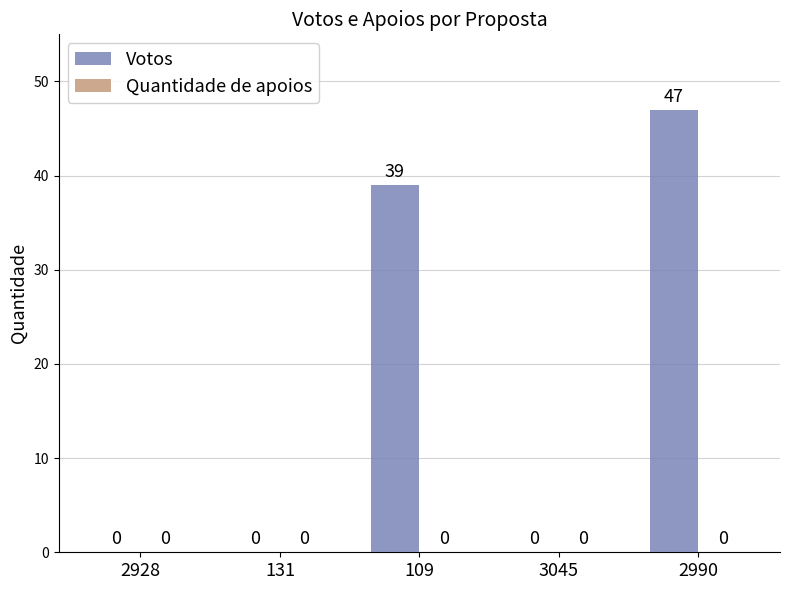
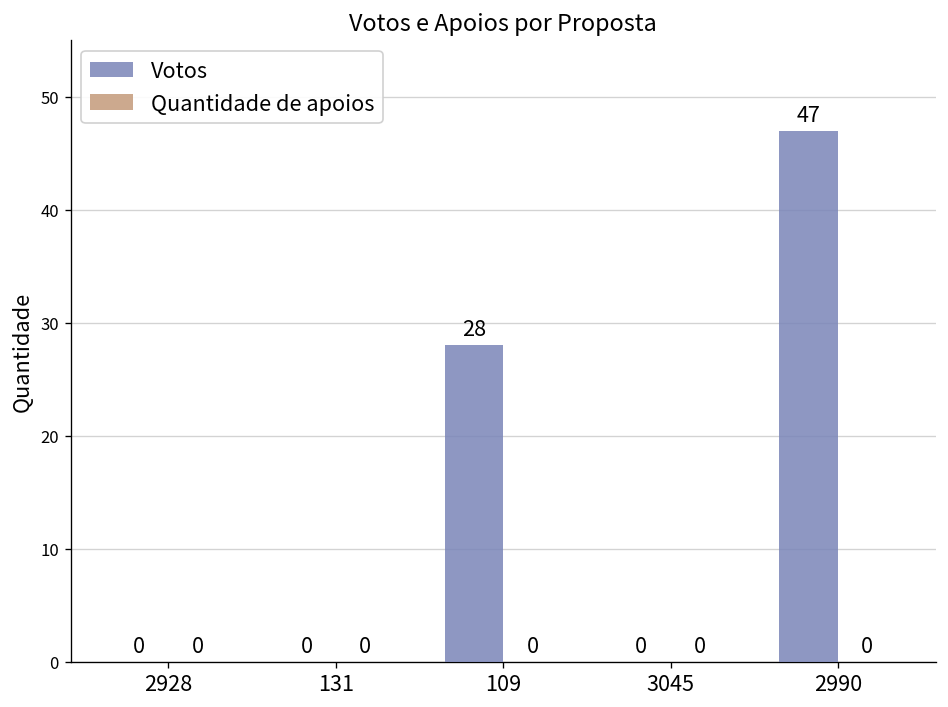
Votos, 109: 39 -> 28
